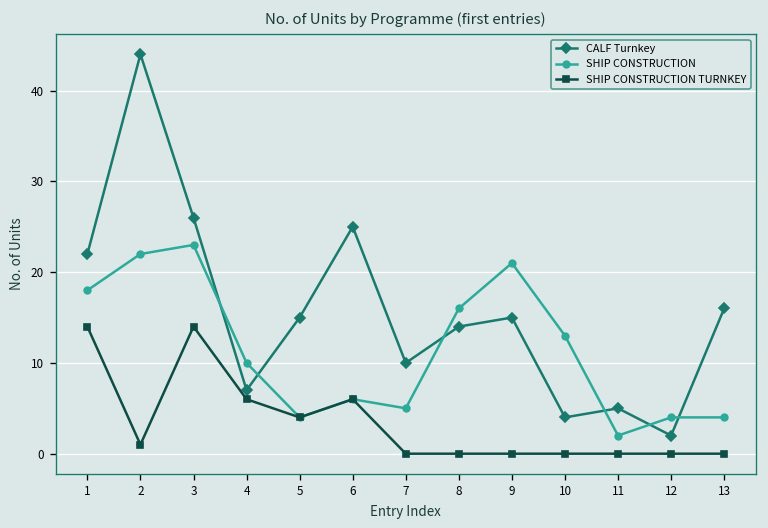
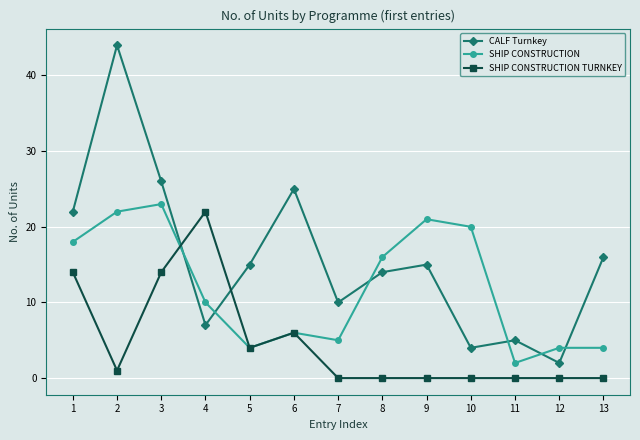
SHIP CONSTRUCTION TURNKEY, 4: 6 -> 22
SHIP CONSTRUCTION, 10: 13 -> 20
